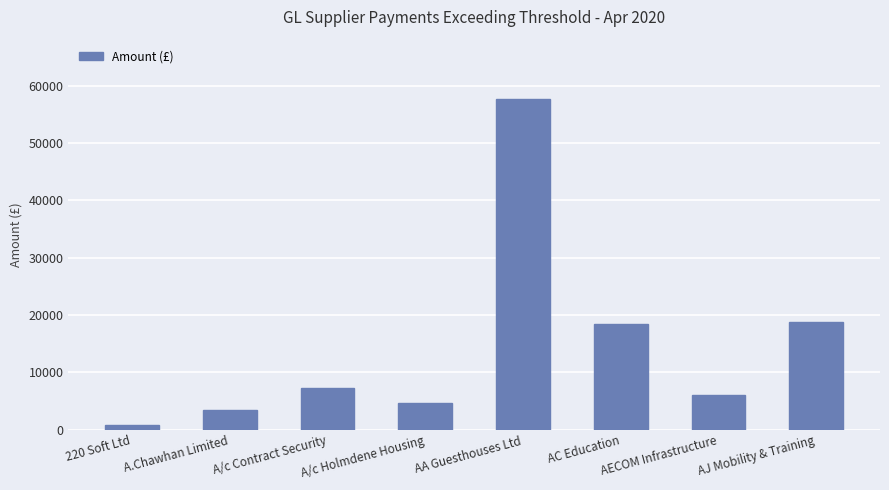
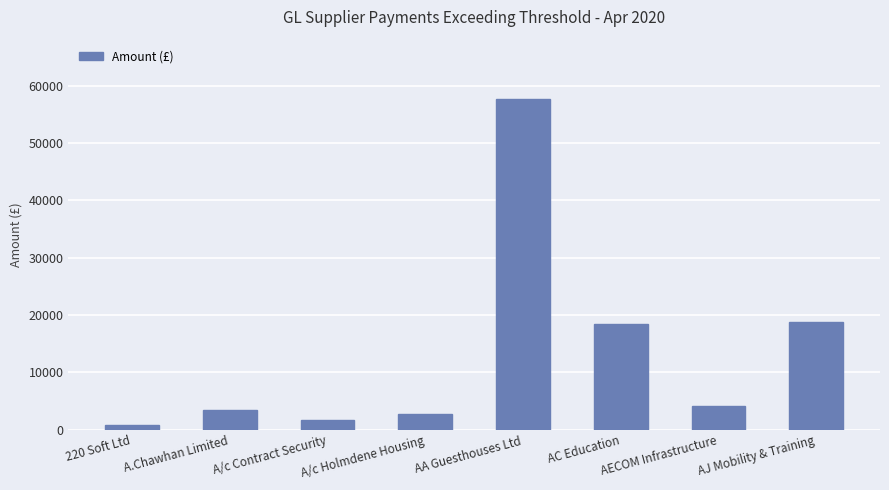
A/c Contract Security: 7000 -> 2000
A/c Holmdene Housing: 5000 -> 3000
AECOM Infrastructure: 6000 -> 4000
